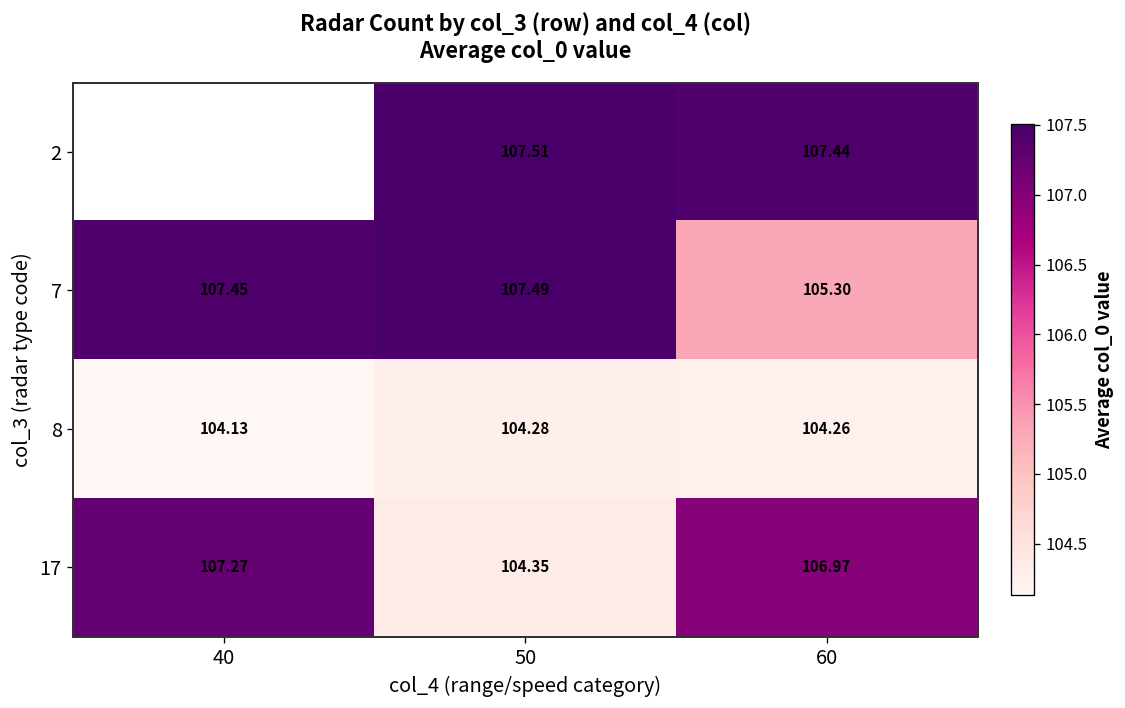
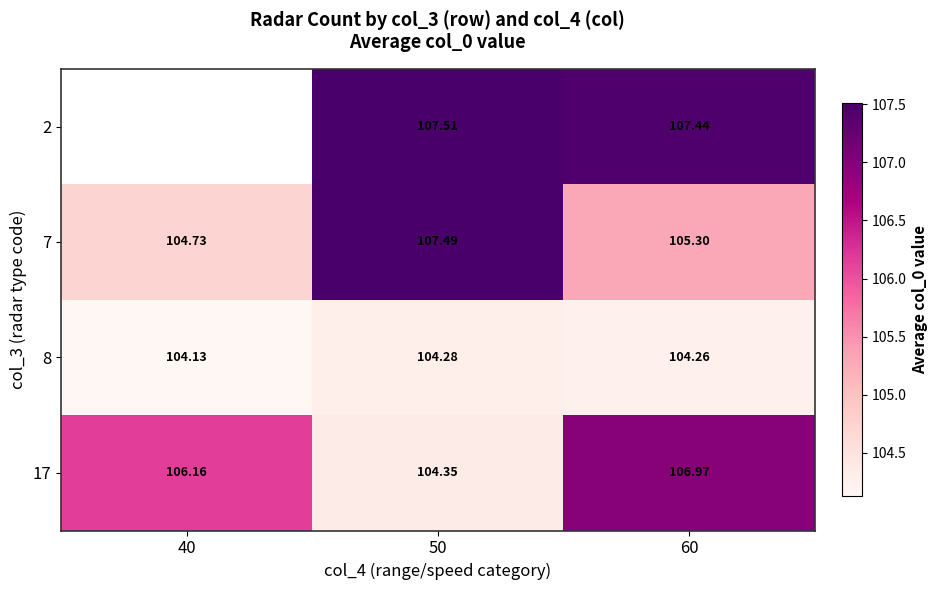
7, 40: 107.45 -> 104.73
17, 40: 107.27 -> 106.16
